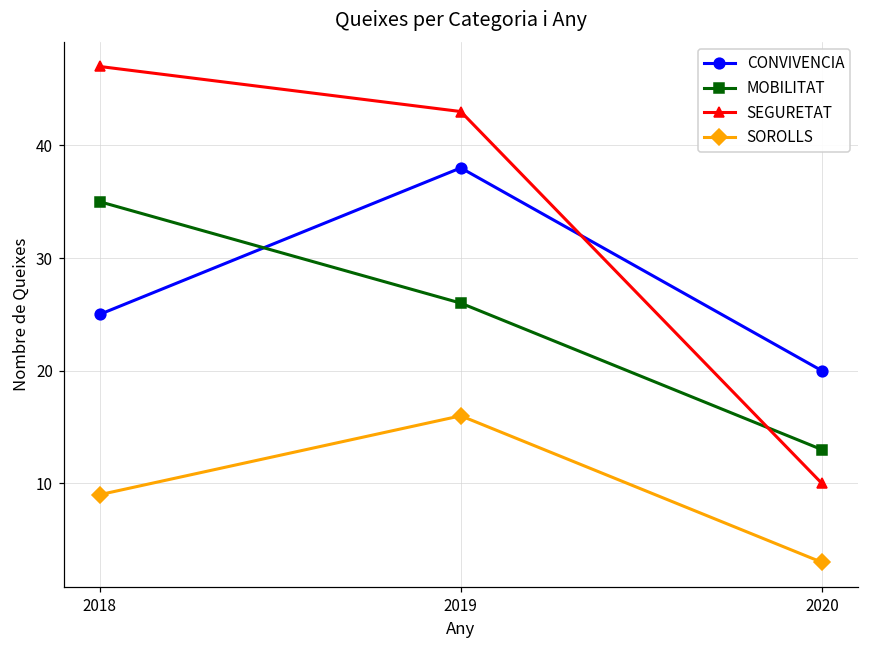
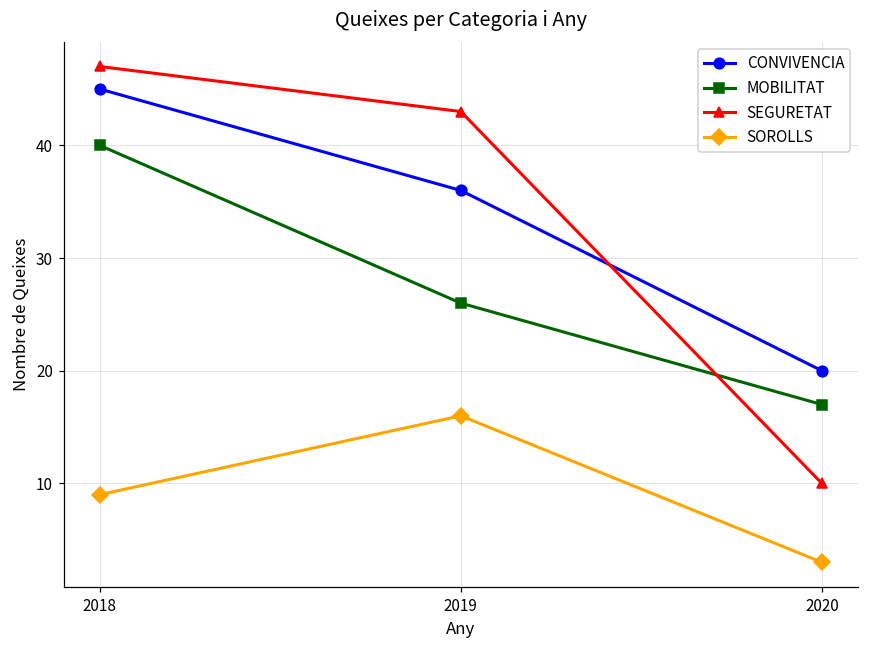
CONVIVENCIA, 2018: 25 -> 45
MOBILITAT, 2018: 35 -> 40
CONVIVENCIA, 2019: 38 -> 36
MOBILITAT, 2020: 13 -> 17
